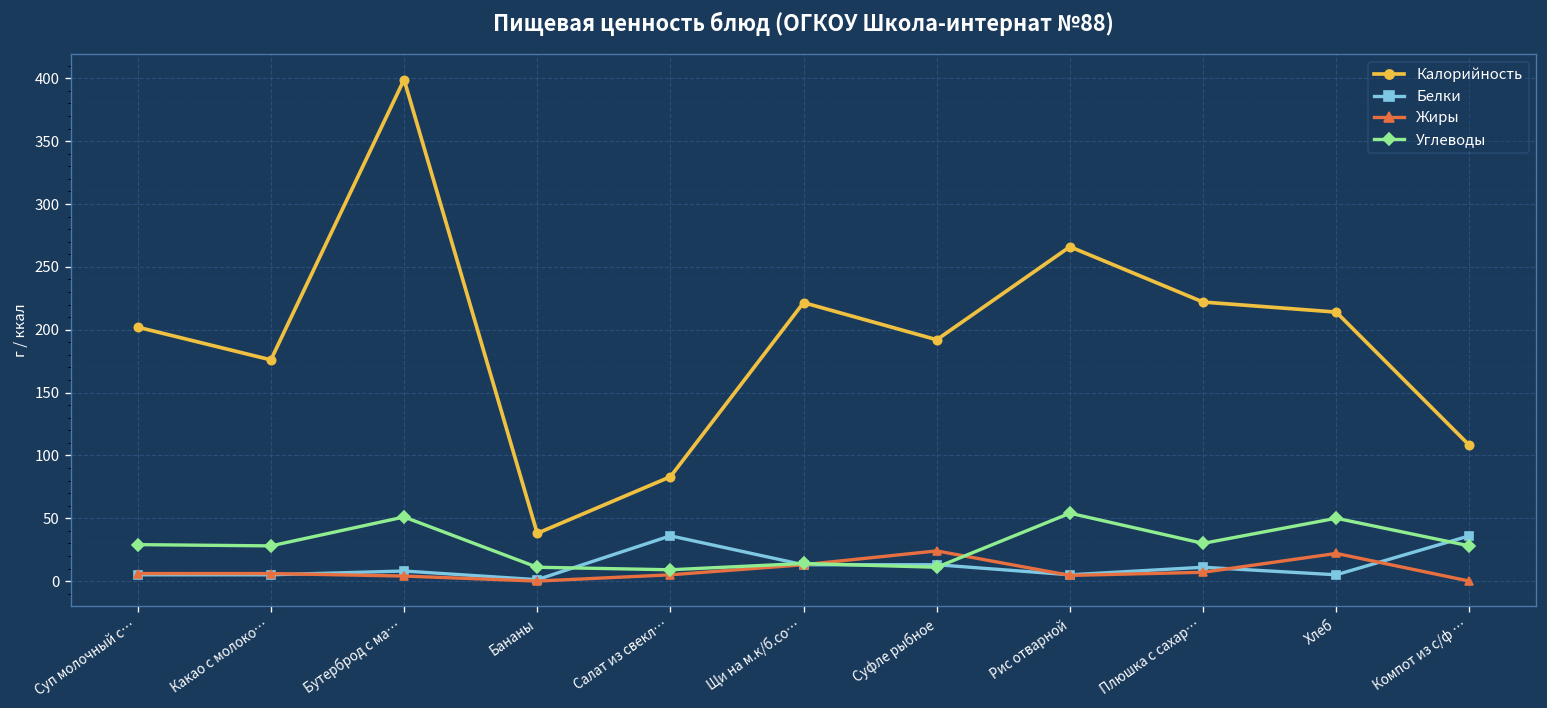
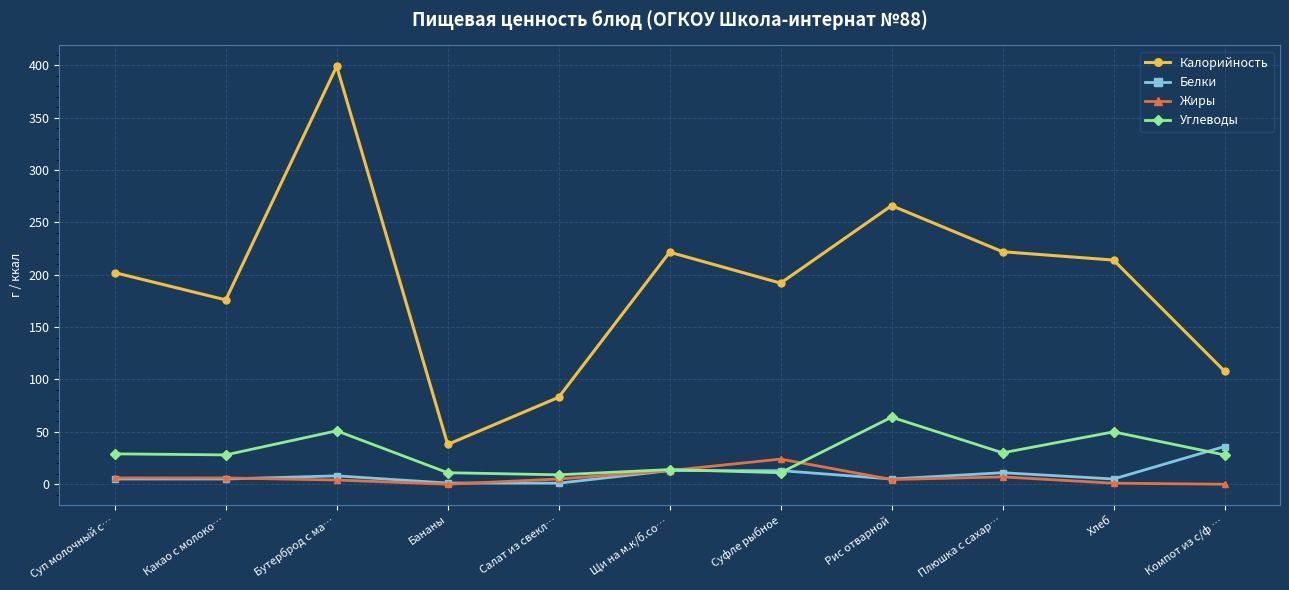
Белки, Салат из свекл…: 36 -> 1
Углеводы, Рис отварной: 54 -> 64
Жиры, Хлеб: 22 -> 1
